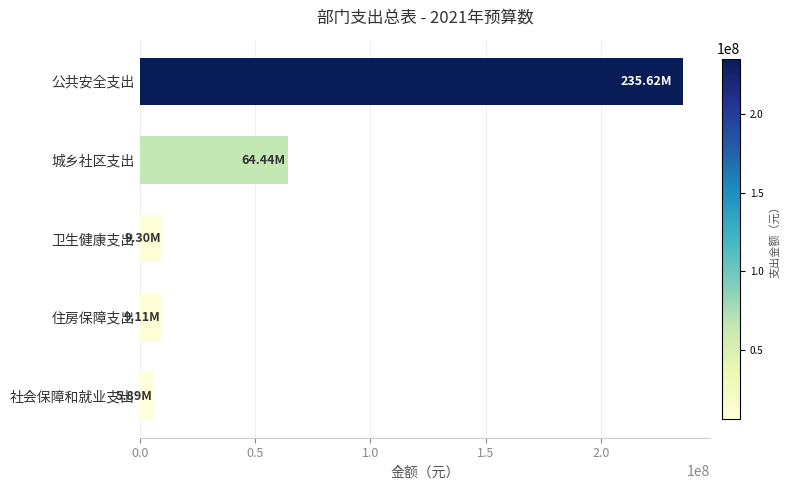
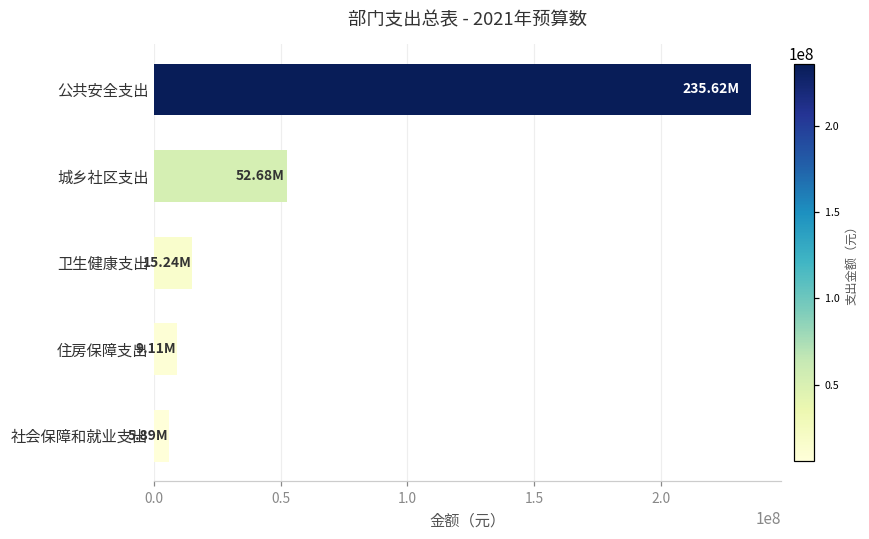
城乡社区支出: 64.44M -> 52.68M
卫生健康支出: 9.30M -> 15.24M
